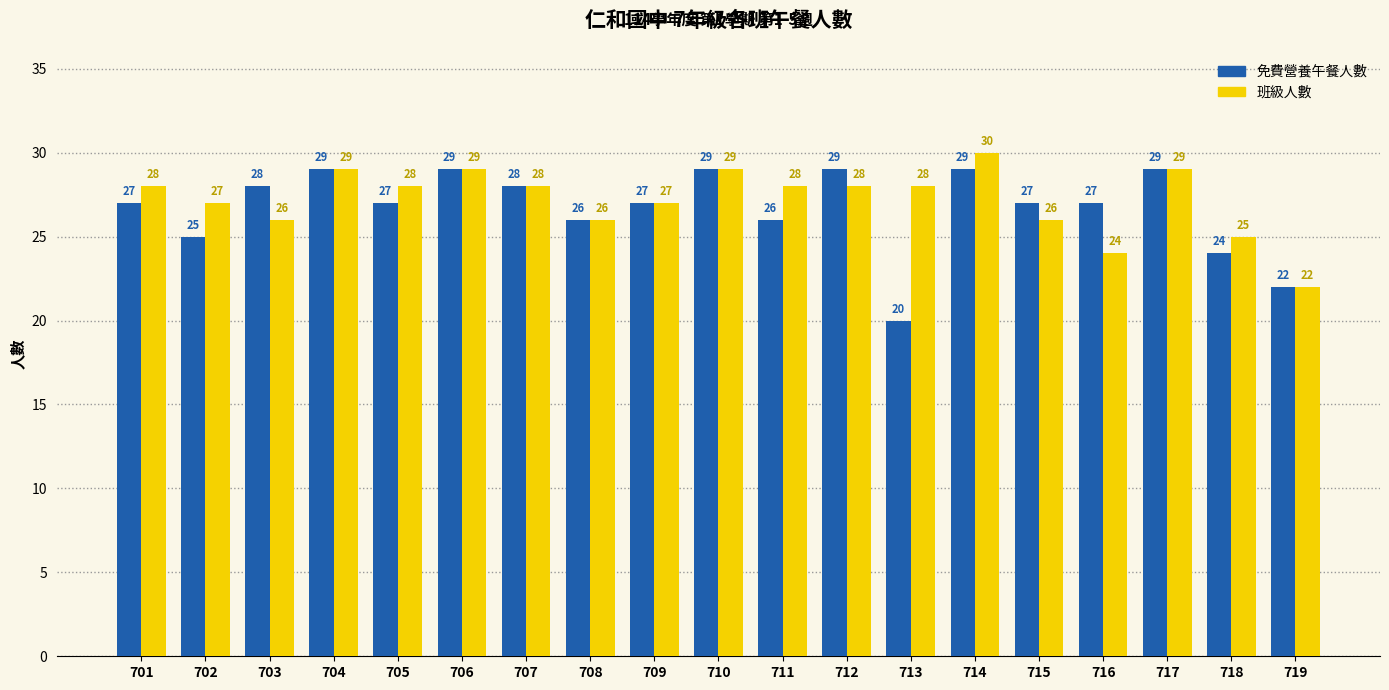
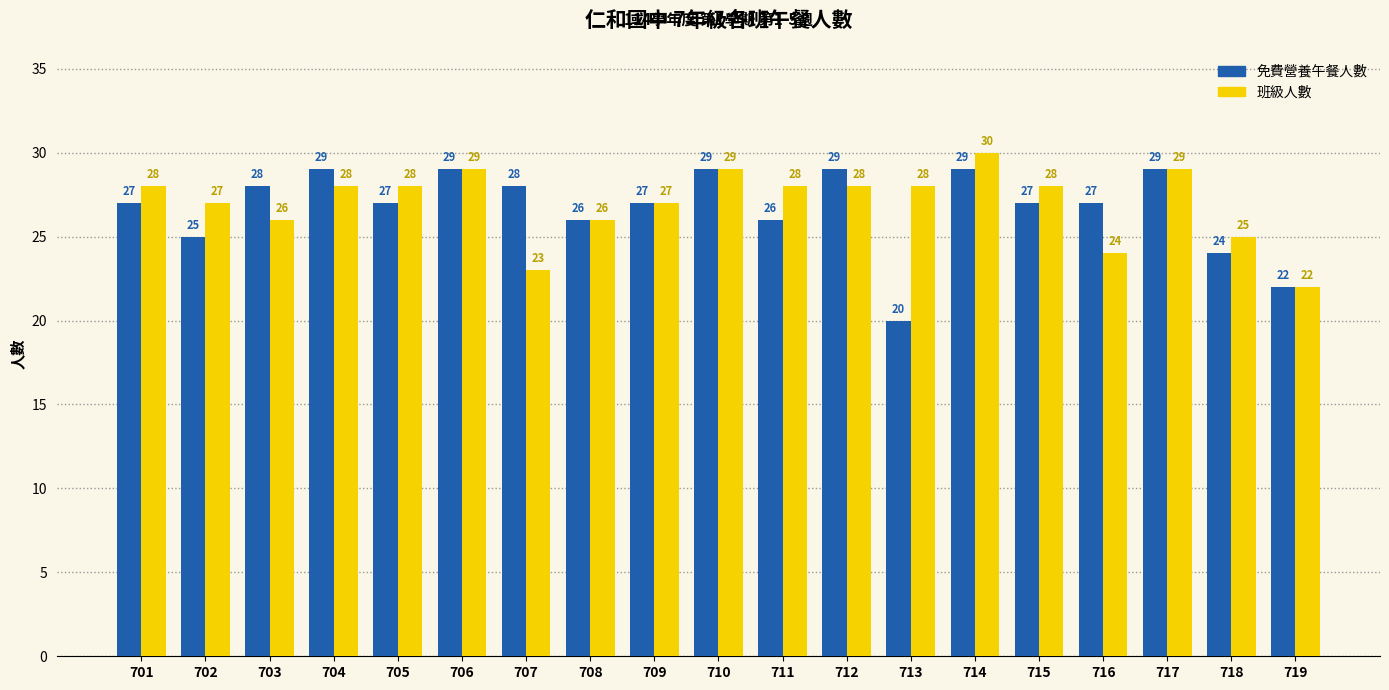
班級人數, 704: 29 -> 28
班級人數, 707: 28 -> 23
班級人數, 715: 26 -> 28
